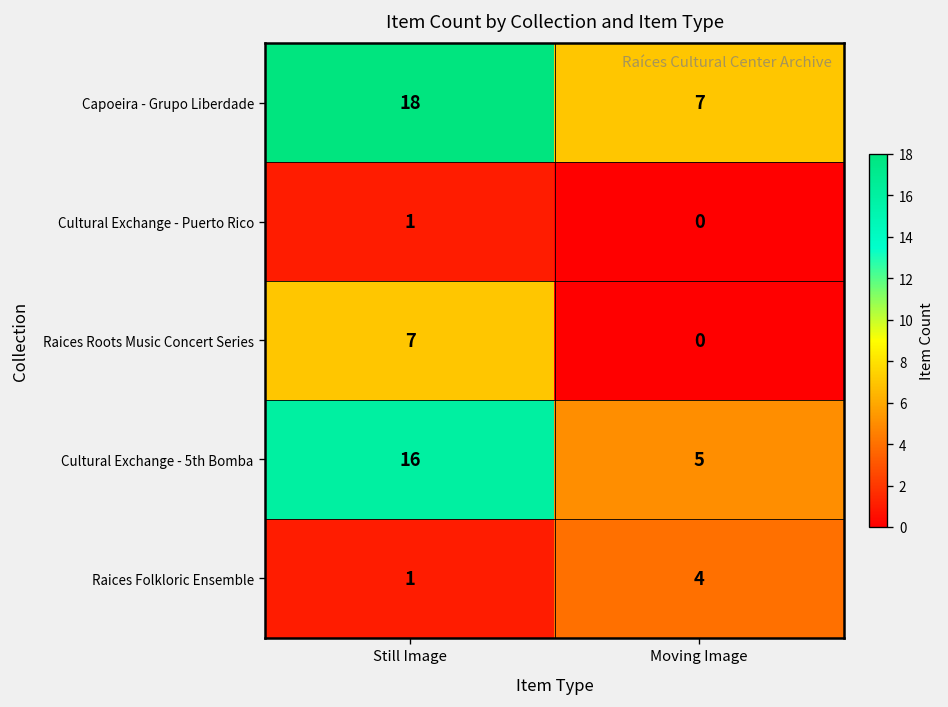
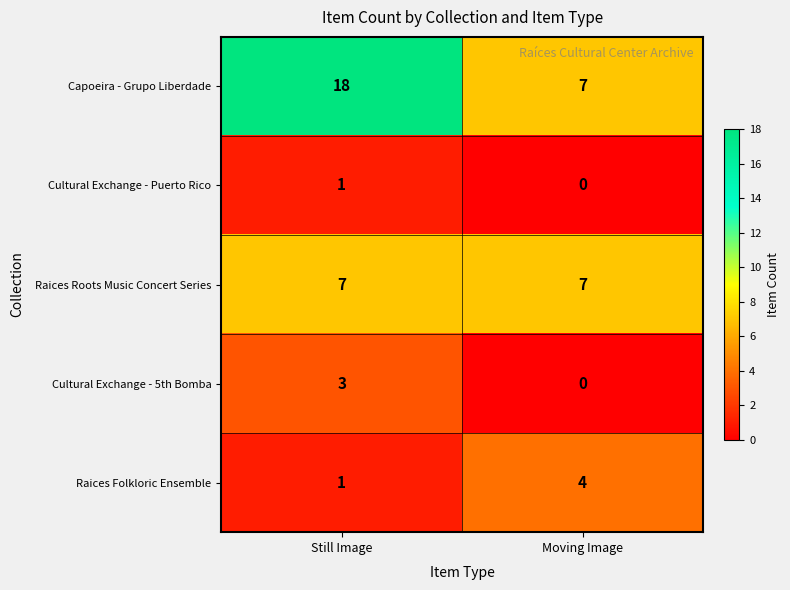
Raices Roots Music Concert Series, Moving Image: 0 -> 7
Cultural Exchange - 5th Bomba, Still Image: 16 -> 3
Cultural Exchange - 5th Bomba, Moving Image: 5 -> 0
